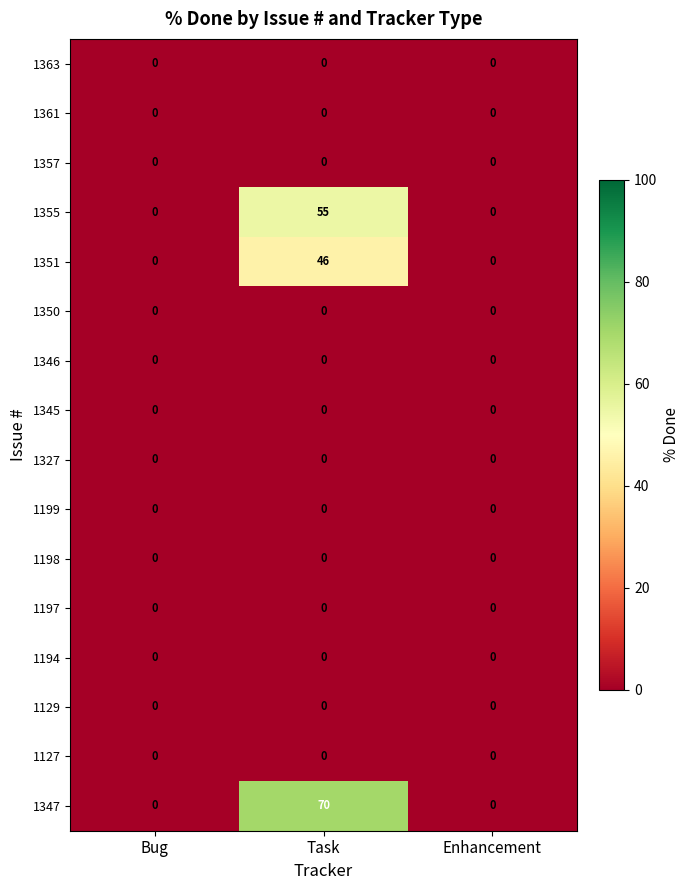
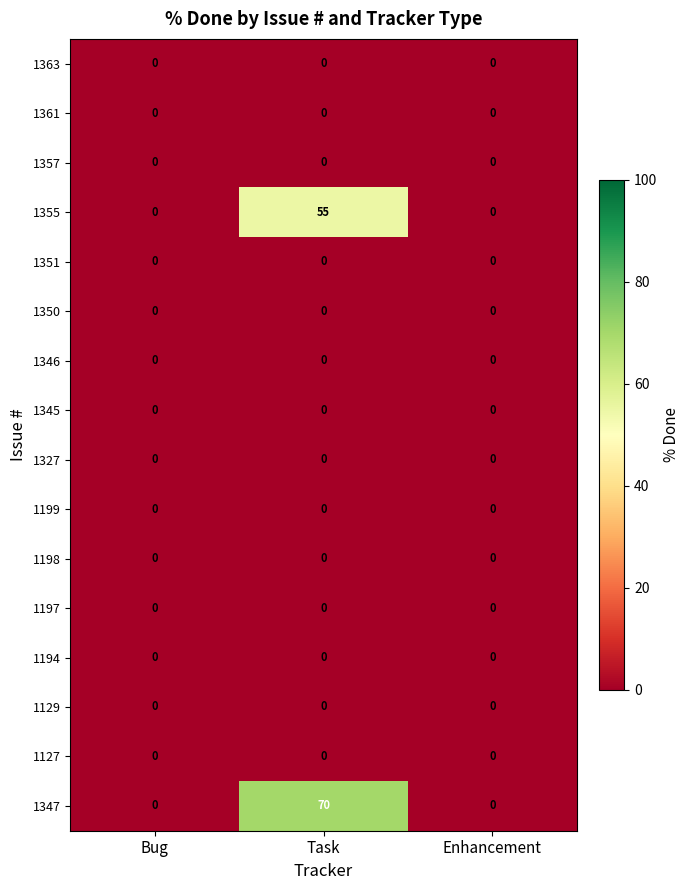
1351, Task: 46 -> 0
